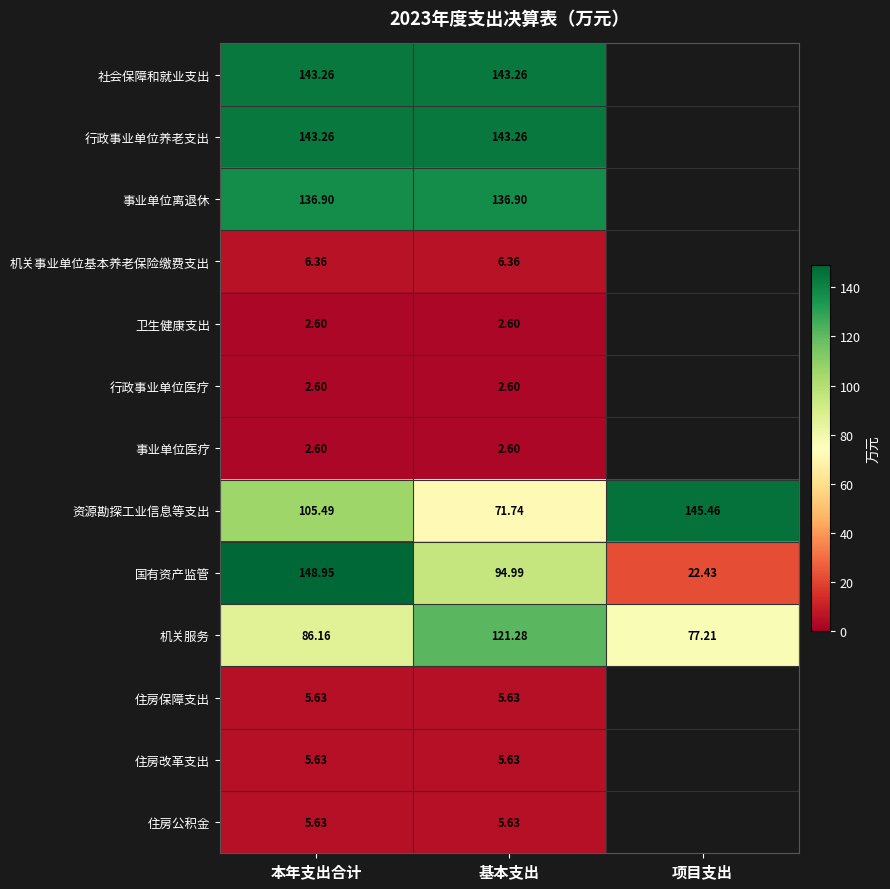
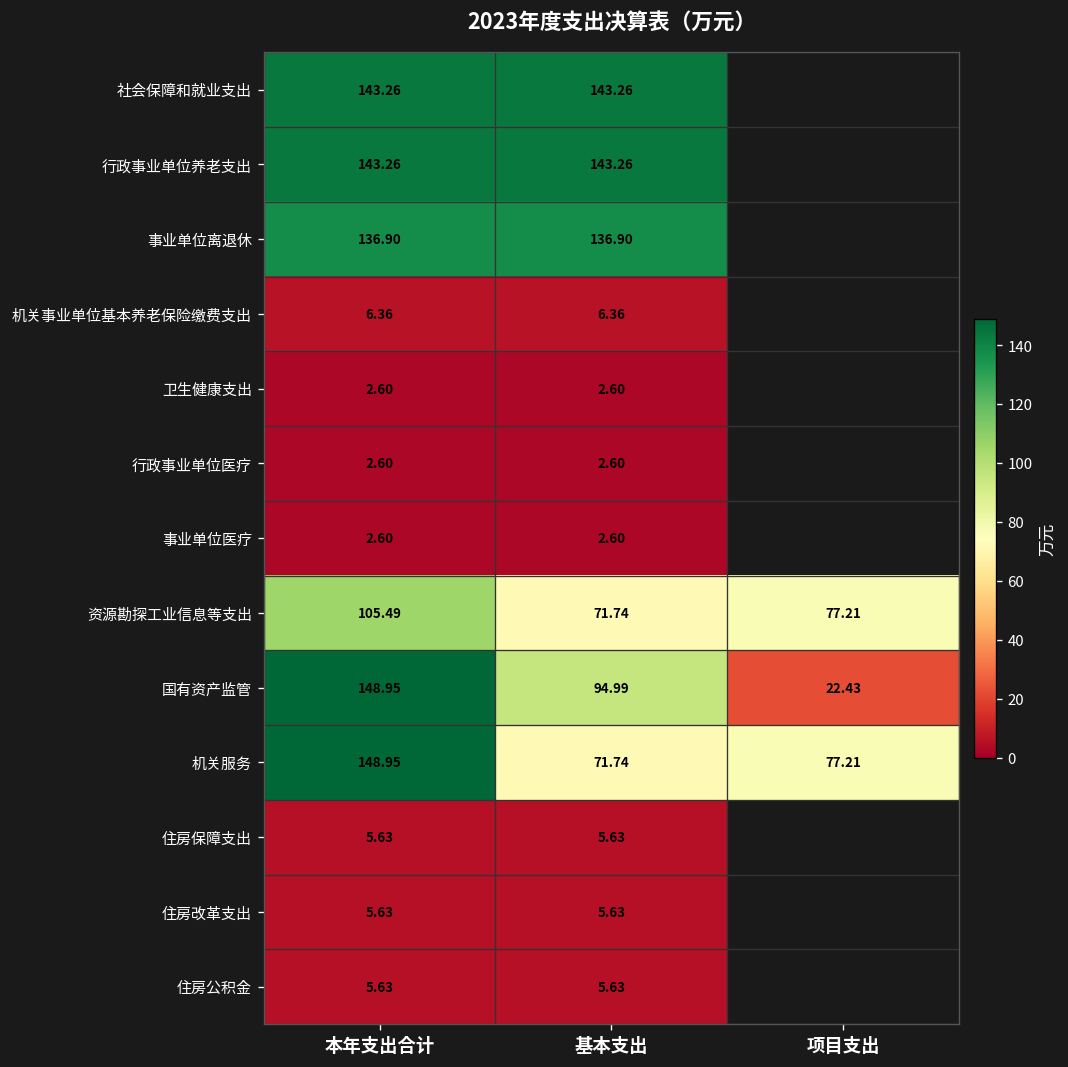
资源勘探工业信息等支出, 项目支出: 145.46 -> 77.21
机关服务, 本年支出合计: 86.16 -> 148.95
机关服务, 基本支出: 121.28 -> 71.74
